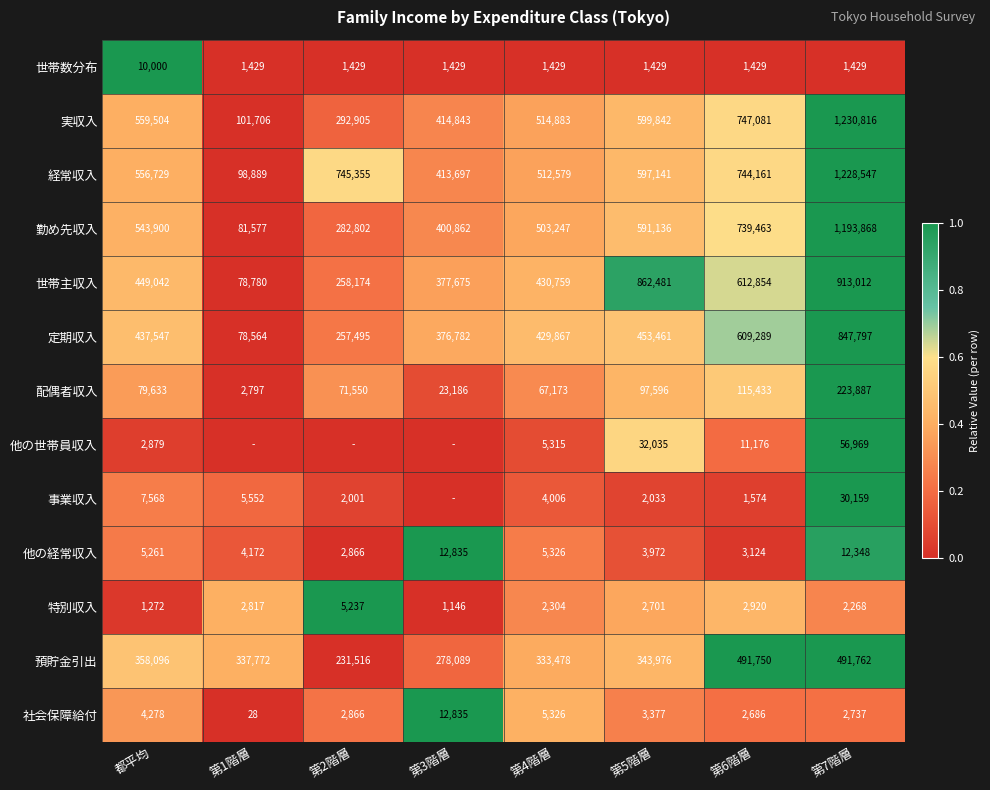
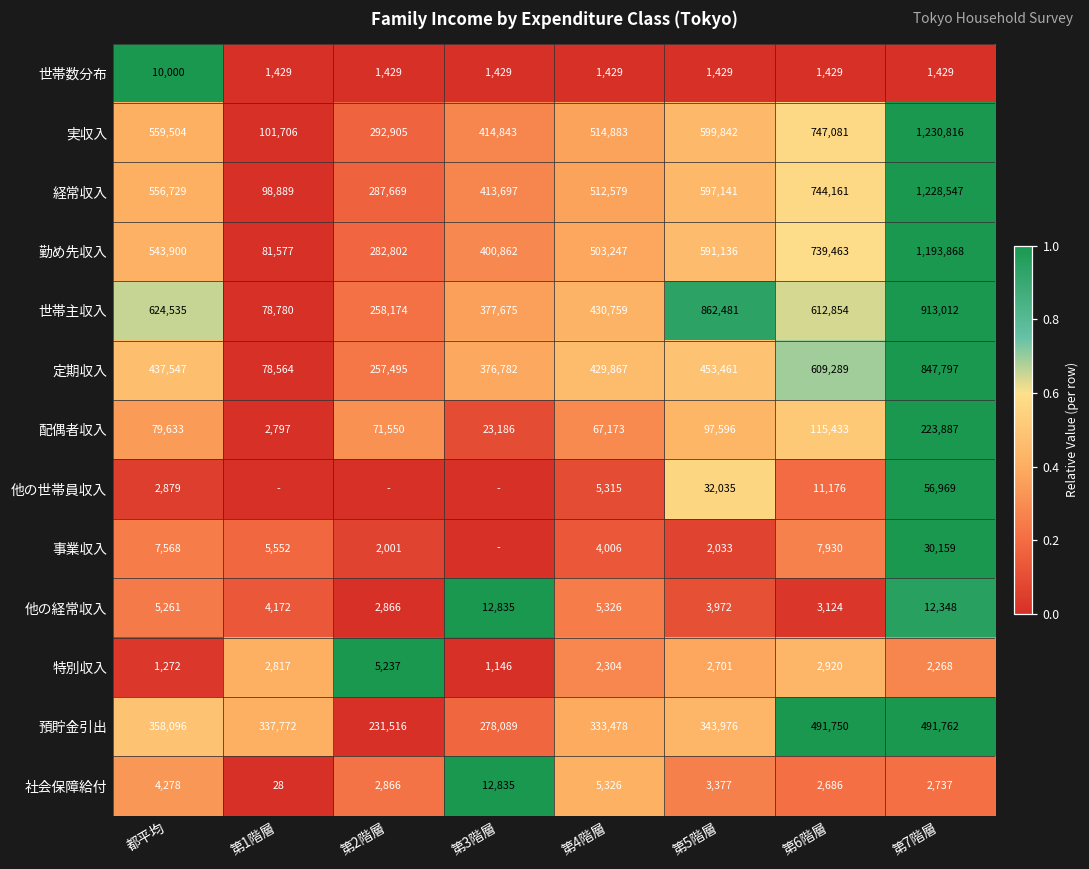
経常収入, 第2階層: 745,355 -> 287,669
世帯主収入, 都平均: 449,042 -> 624,535
事業収入, 第6階層: 1,574 -> 7,930
